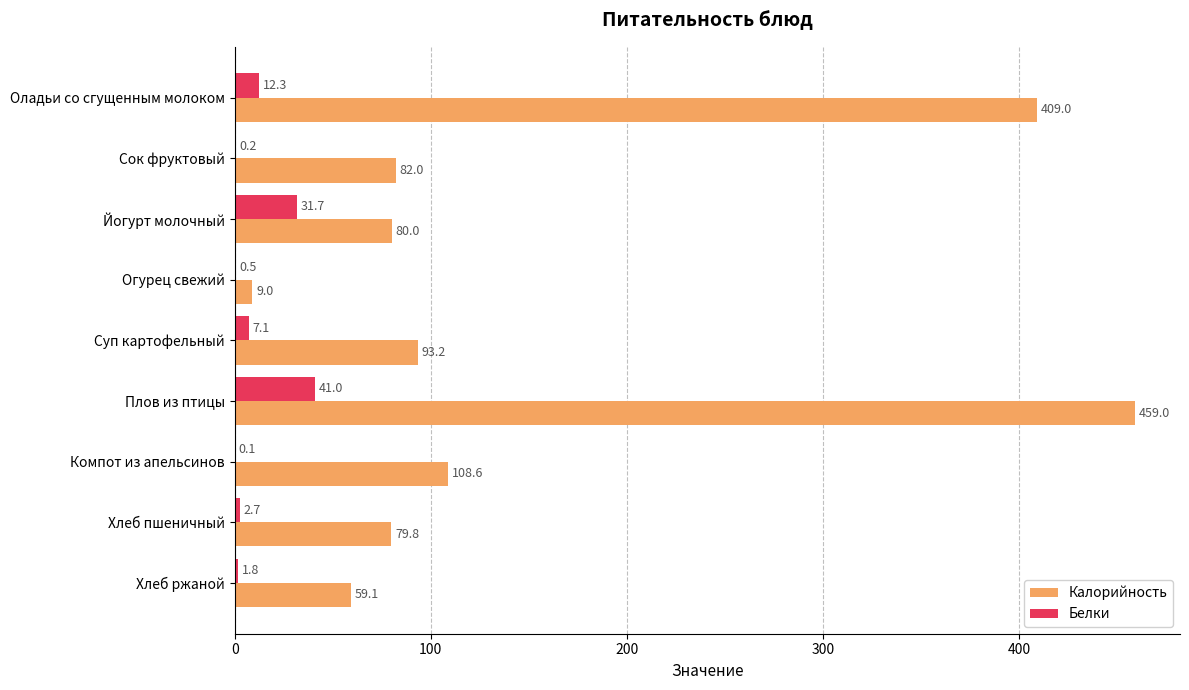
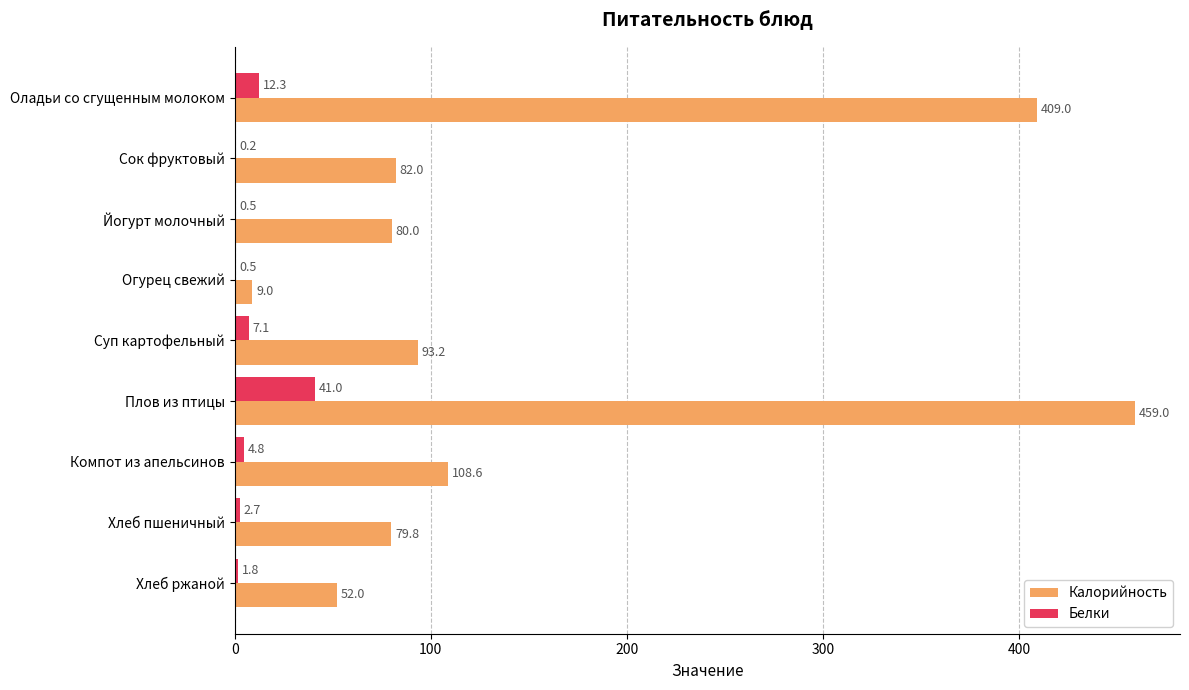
Белки, Йогурт молочный: 31.7 -> 0.5
Белки, Компот из апельсинов: 0.1 -> 4.8
Калорийность, Хлеб ржаной: 59.1 -> 52.0
